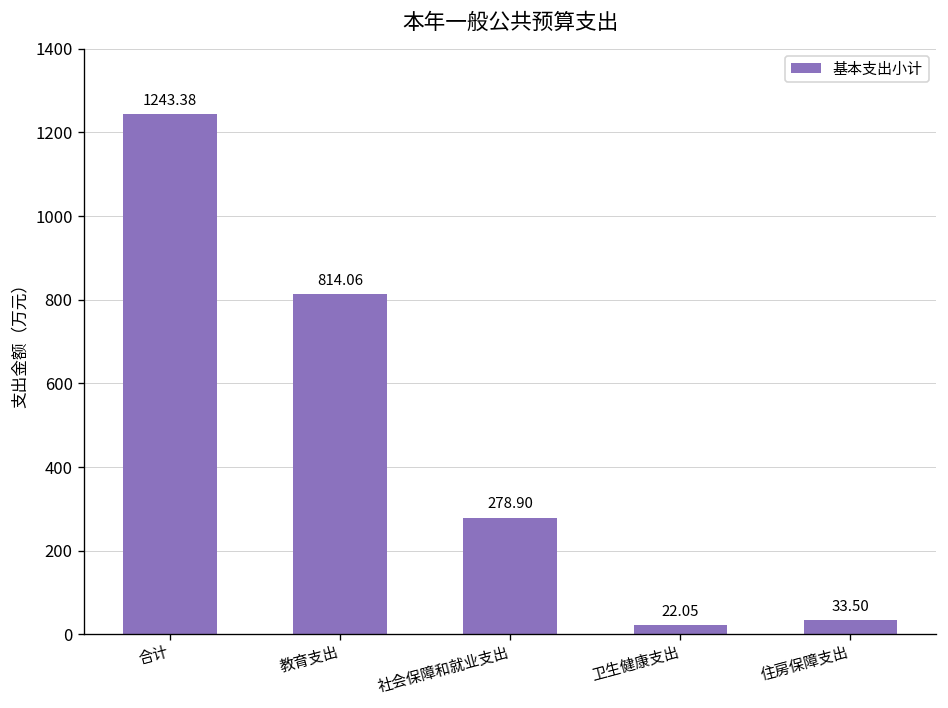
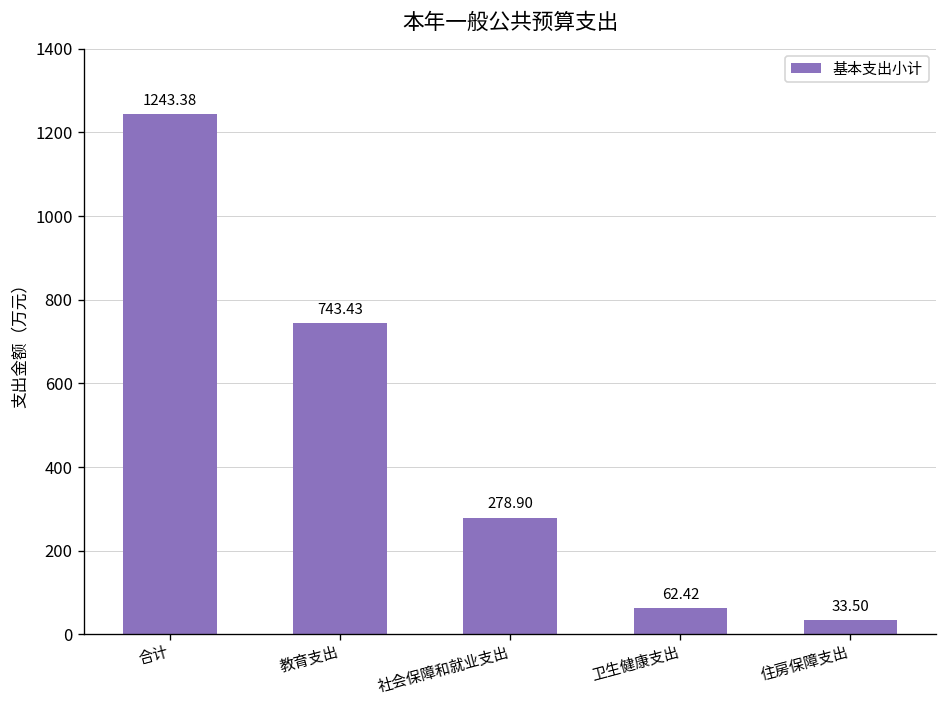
教育支出: 814.06 -> 743.43
卫生健康支出: 22.05 -> 62.42
